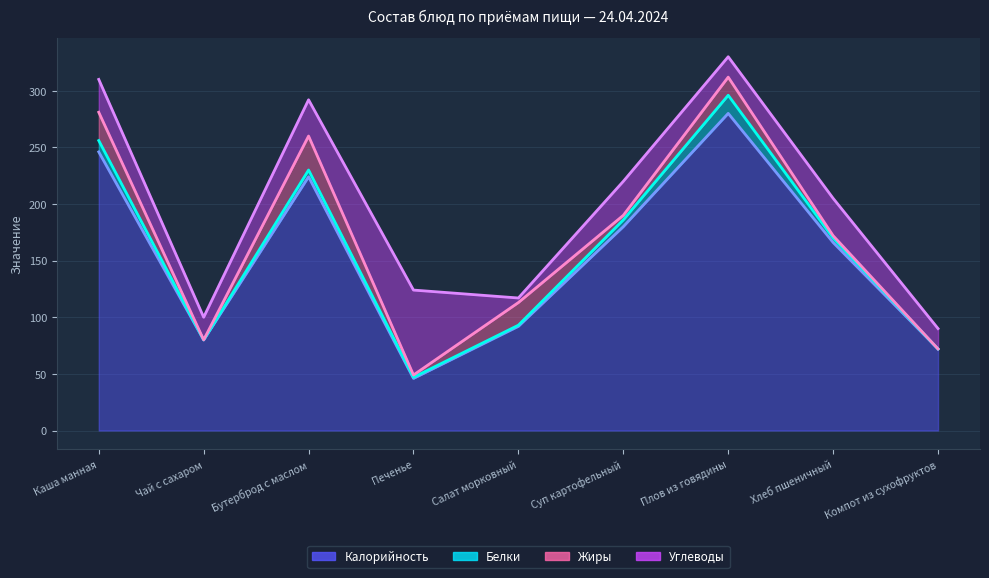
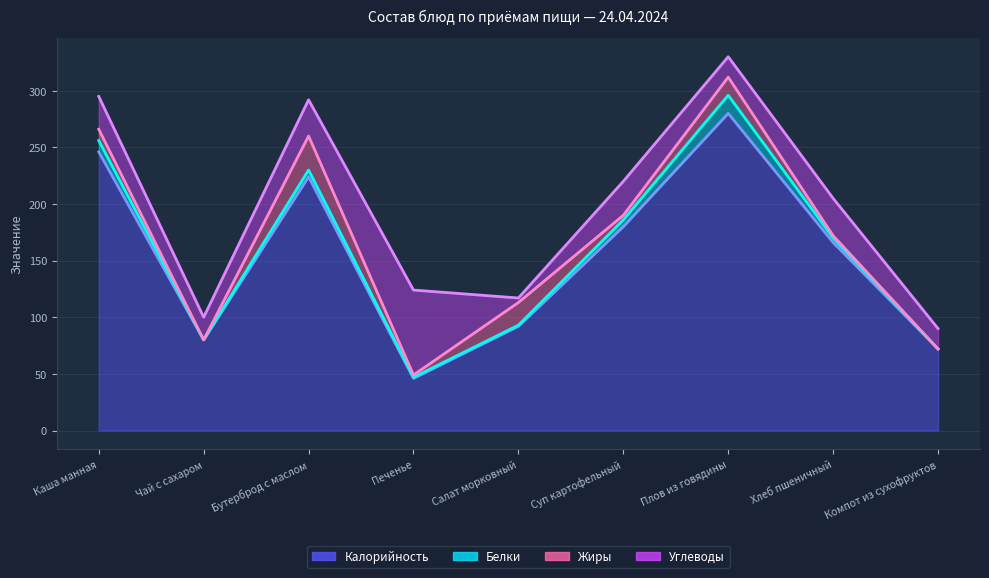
Жиры, Каша манная: 25 -> 10
